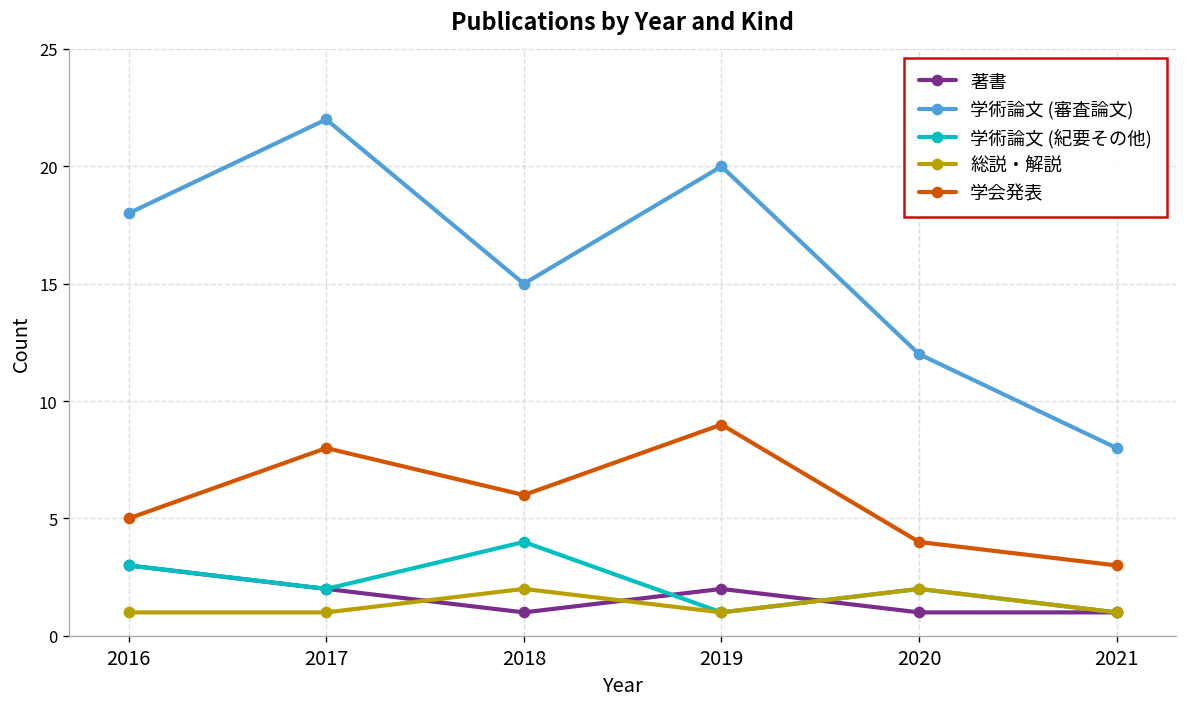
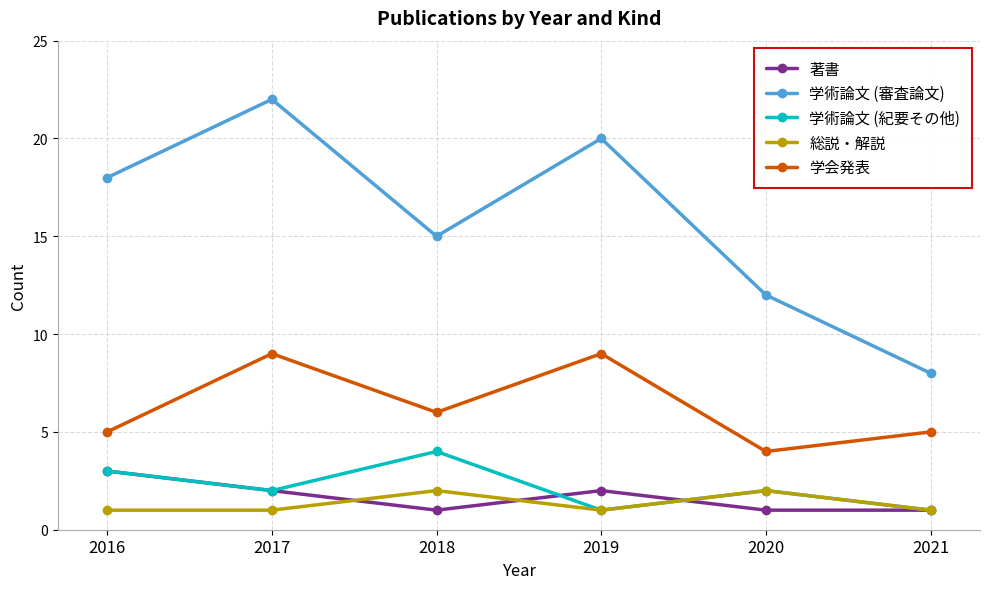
学会発表, 2017: 8 -> 9
学会発表, 2021: 3 -> 5
